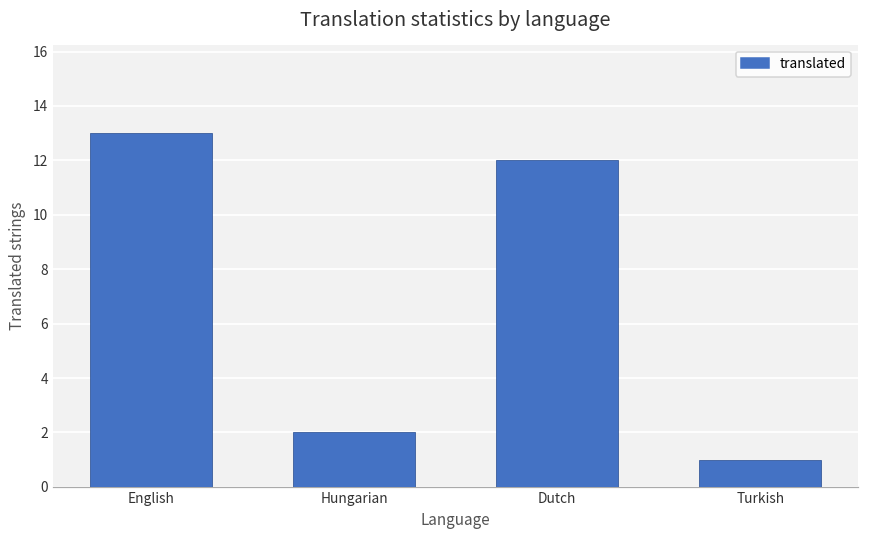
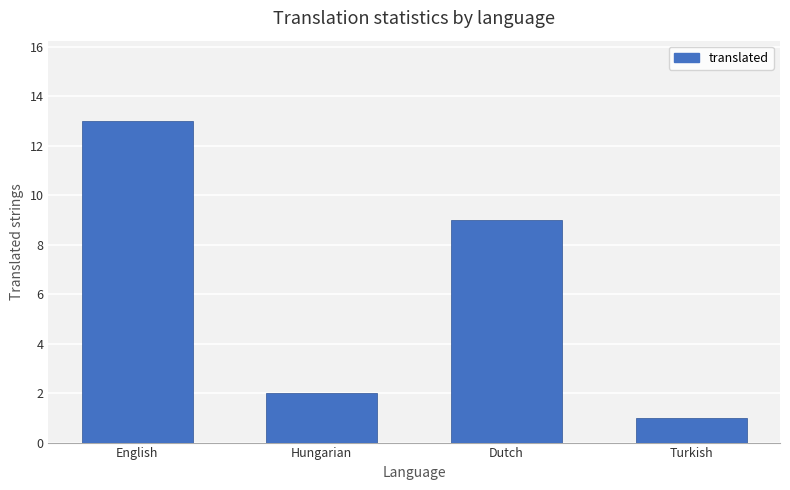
Dutch: 12 -> 9
